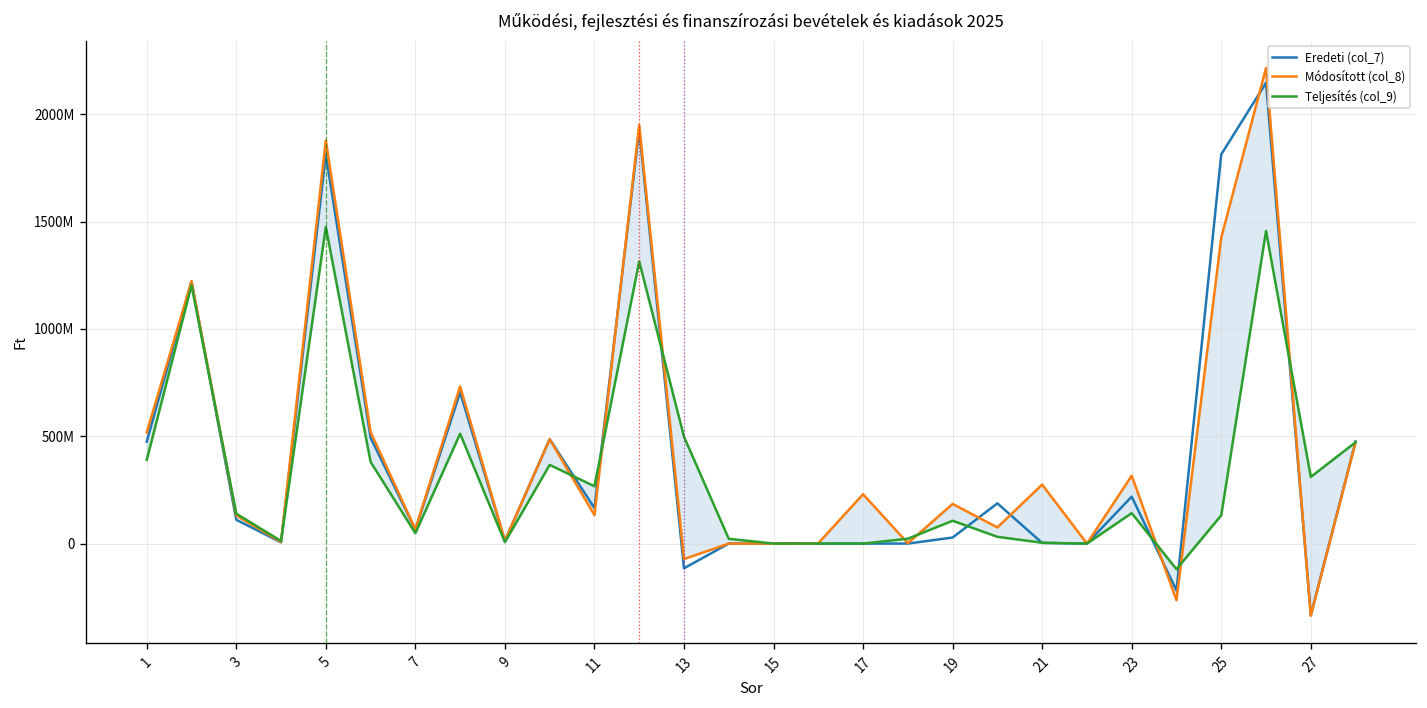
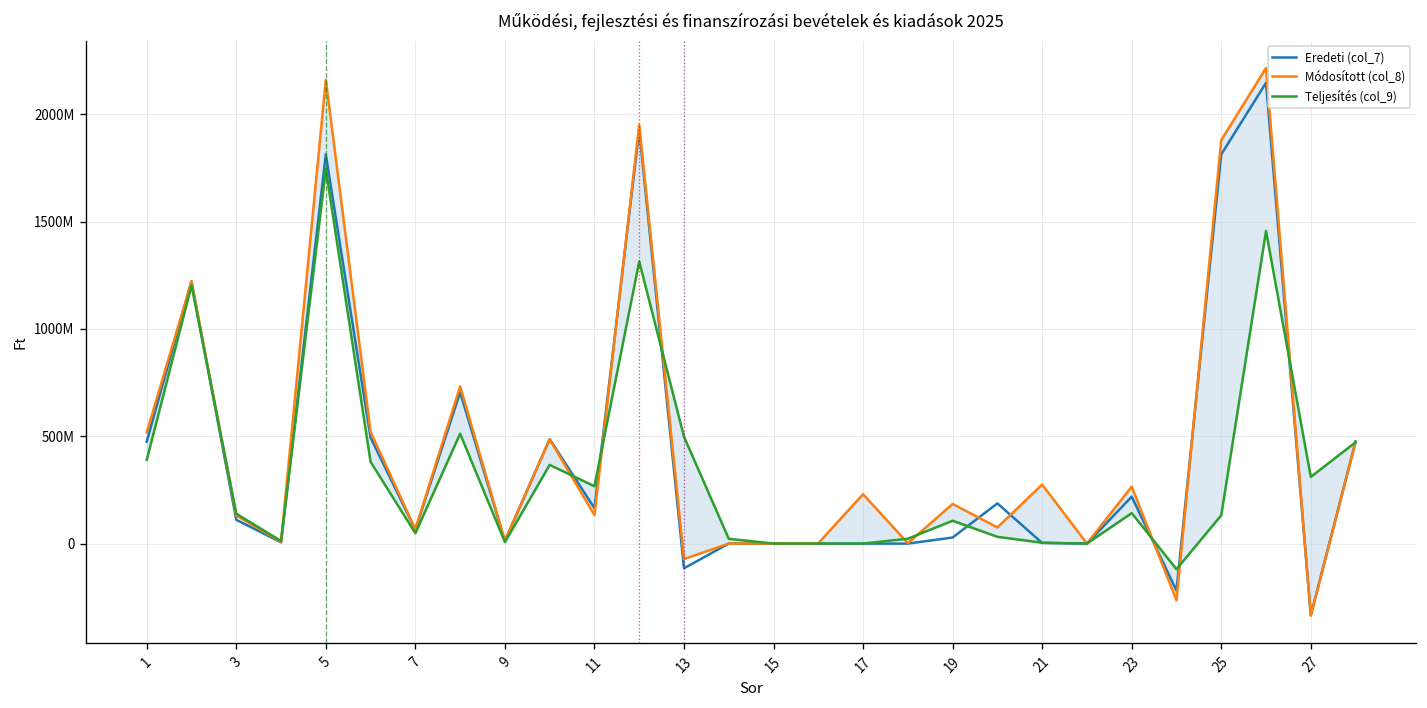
Módosított (col_8), 5: 1880000000 -> 2160000000
Teljesítés (col_9), 5: 1480000000 -> 1740000000
Módosított (col_8), 23: 320000000 -> 270000000
Módosított (col_8), 25: 1430000000 -> 1880000000
